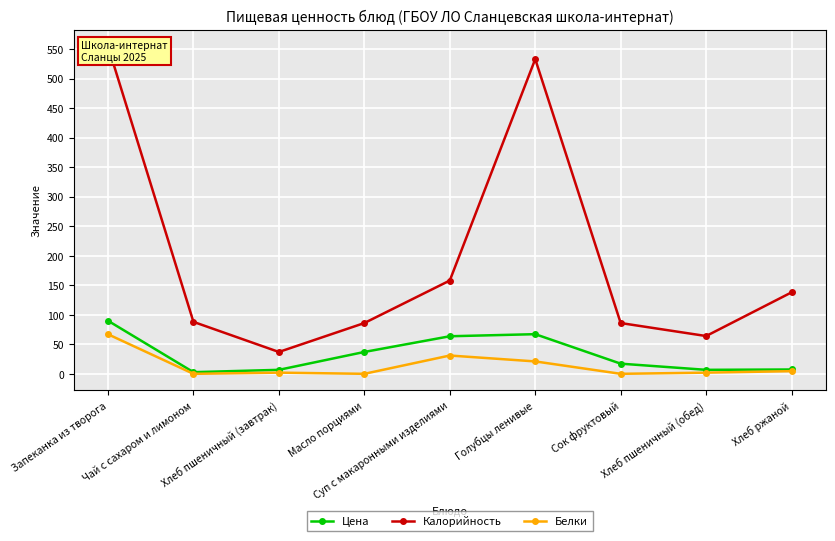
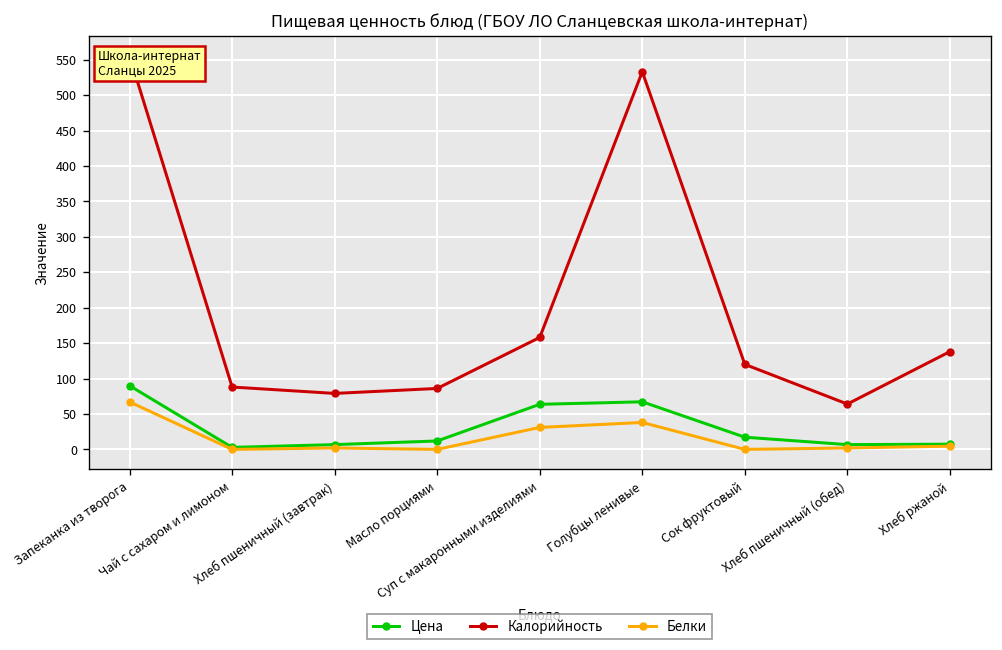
Калорийность, Хлеб пшеничный (завтрак): 40 -> 80
Цена, Масло порциями: 40 -> 10
Белки, Голубцы ленивые: 20 -> 40
Калорийность, Сок фруктовый: 90 -> 120
